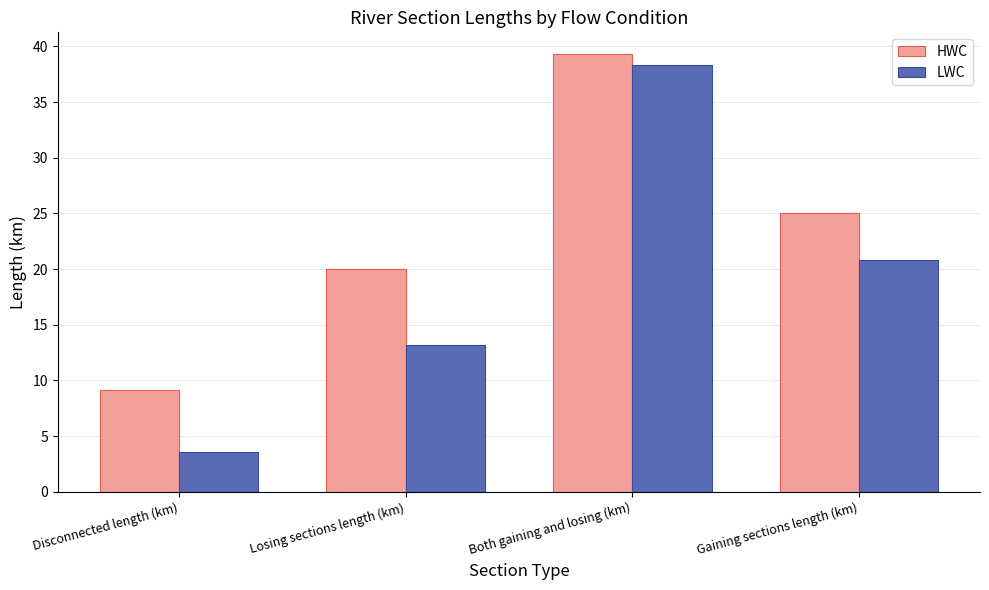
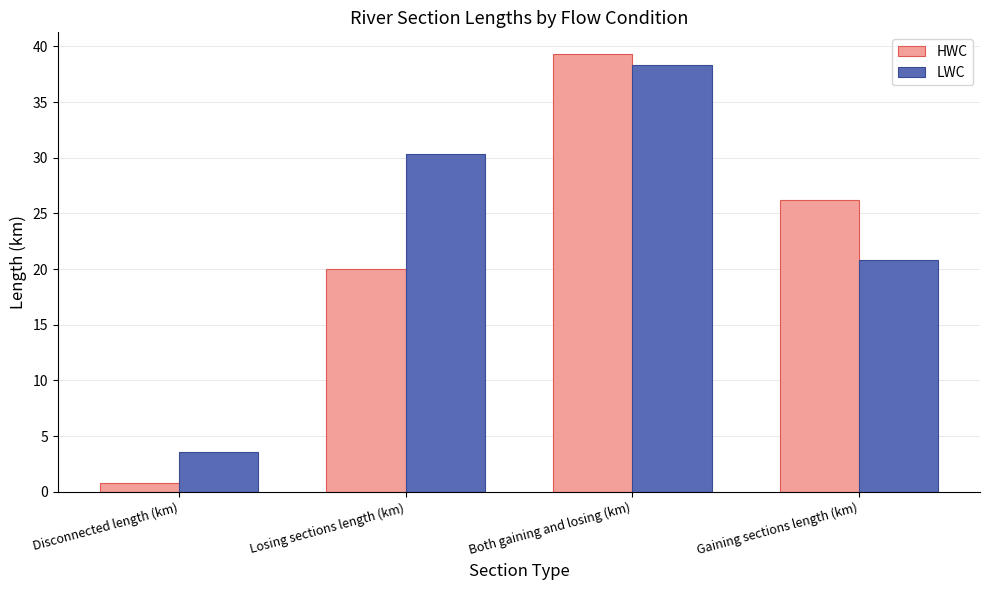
HWC, Disconnected length (km): 9.1 -> 0.8
LWC, Losing sections length (km): 13.2 -> 30.3
HWC, Gaining sections length (km): 25.0 -> 26.2
